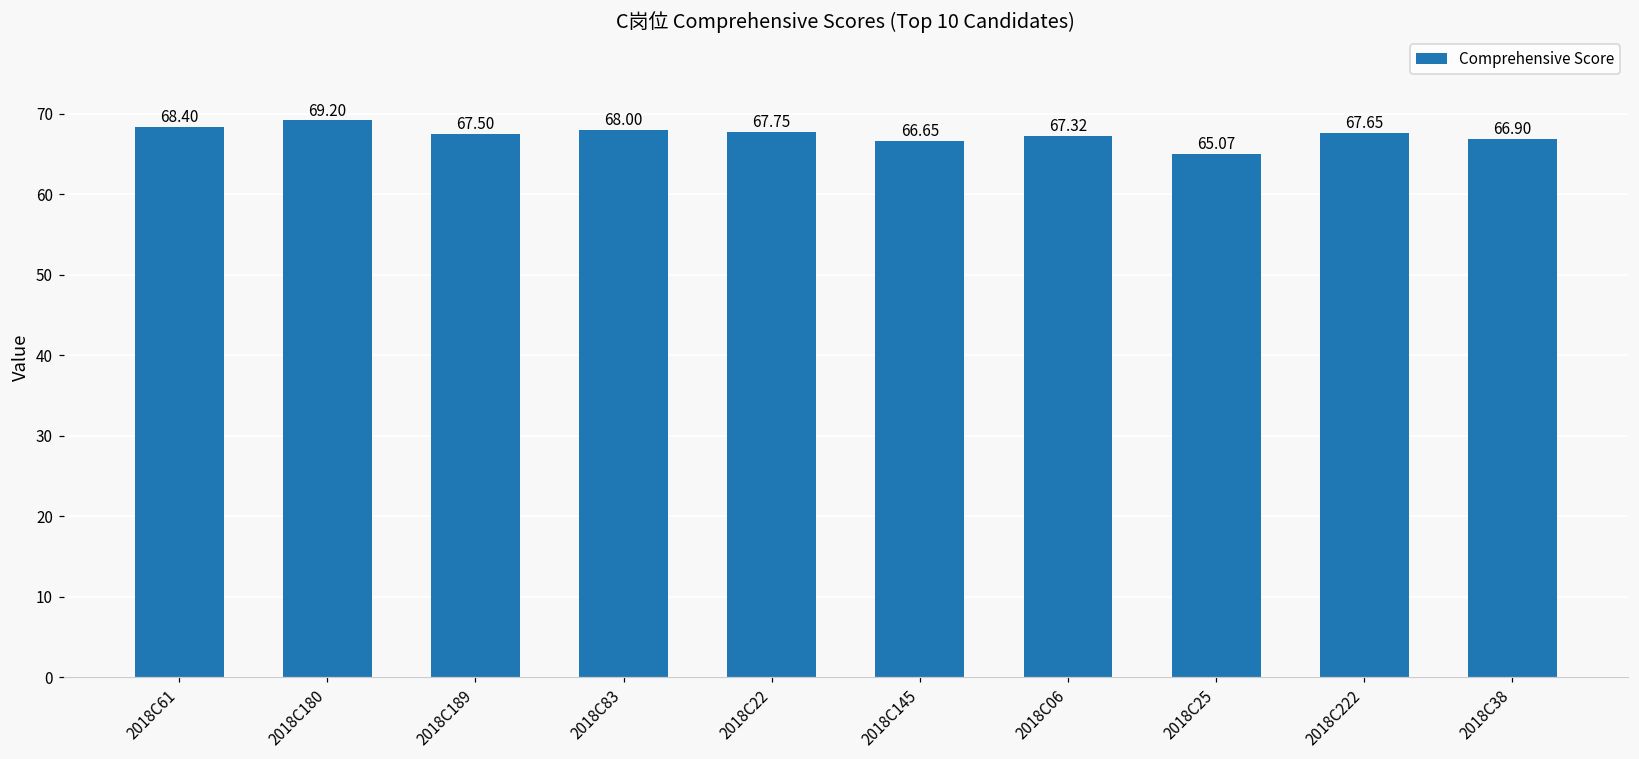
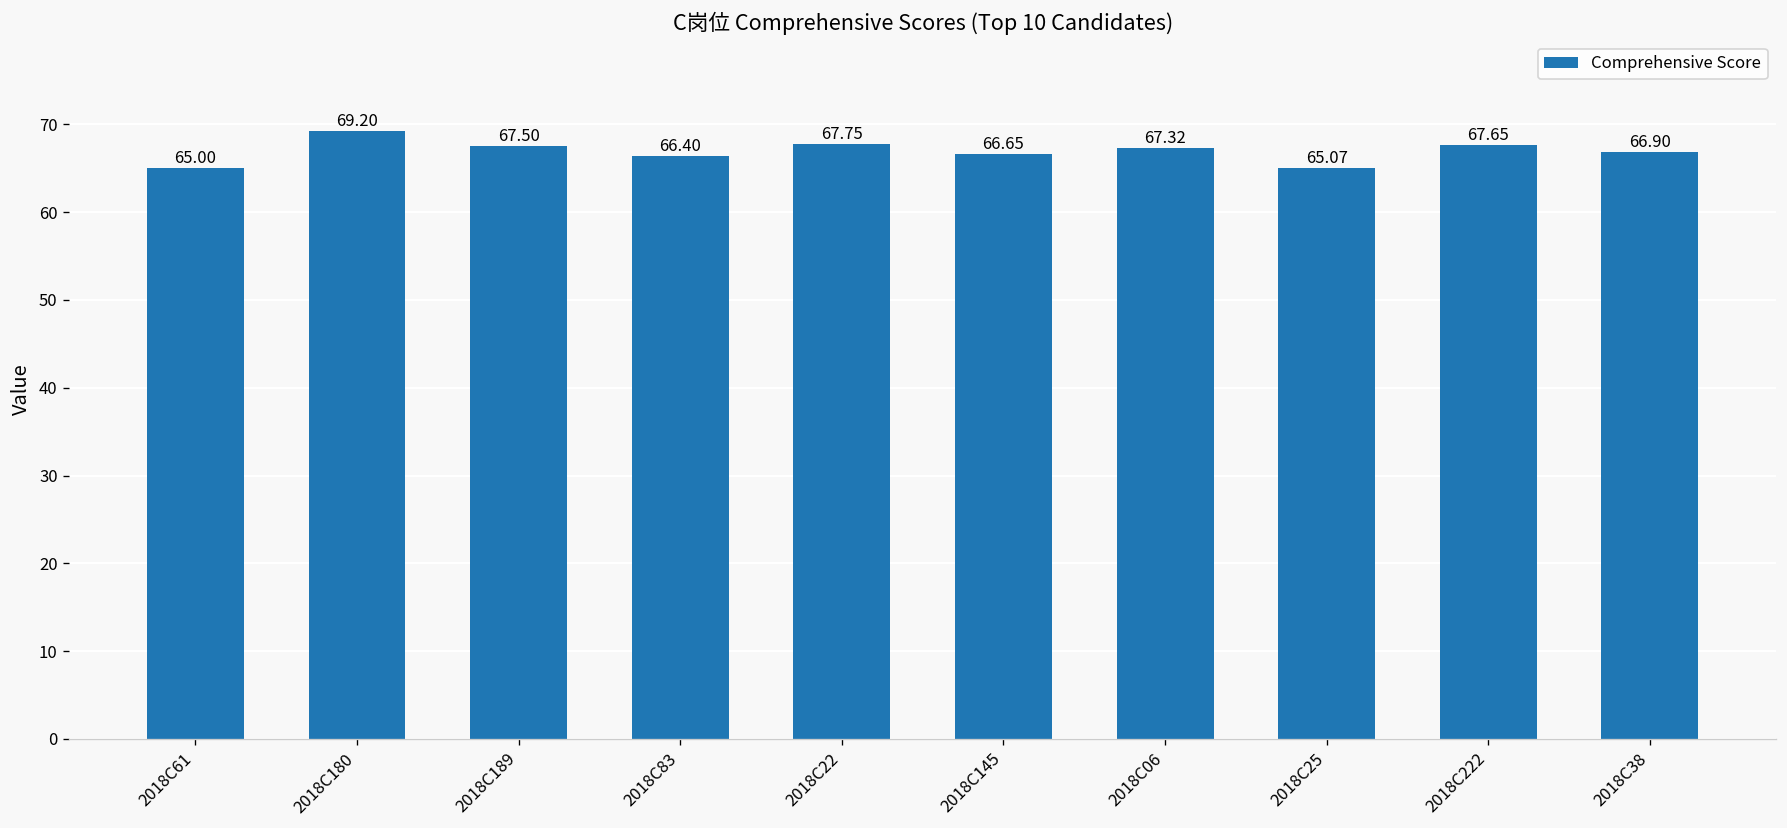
2018C61: 68.40 -> 65.00
2018C83: 68.00 -> 66.40
